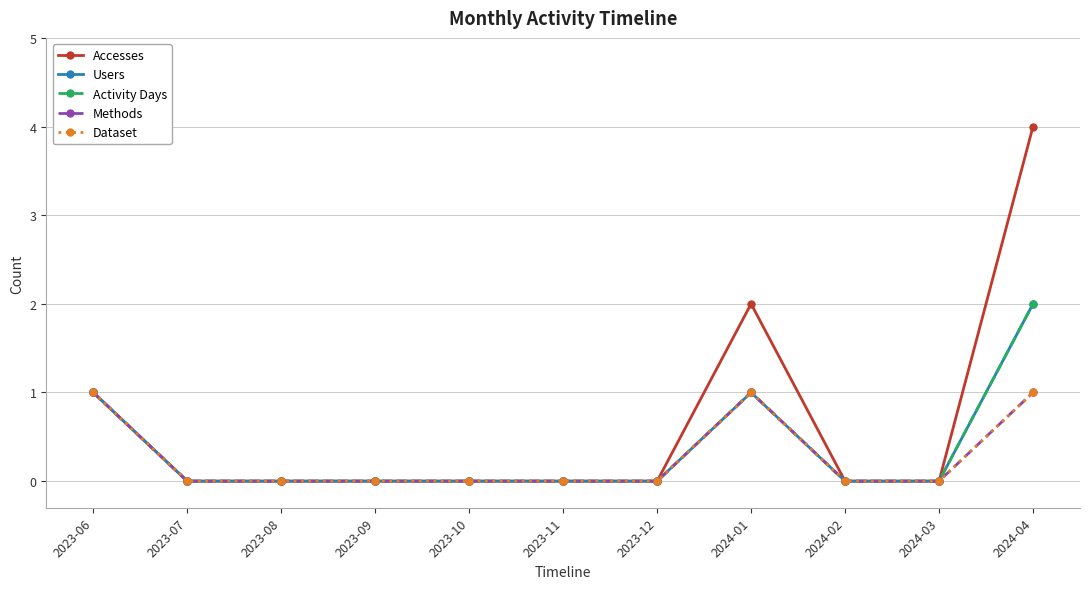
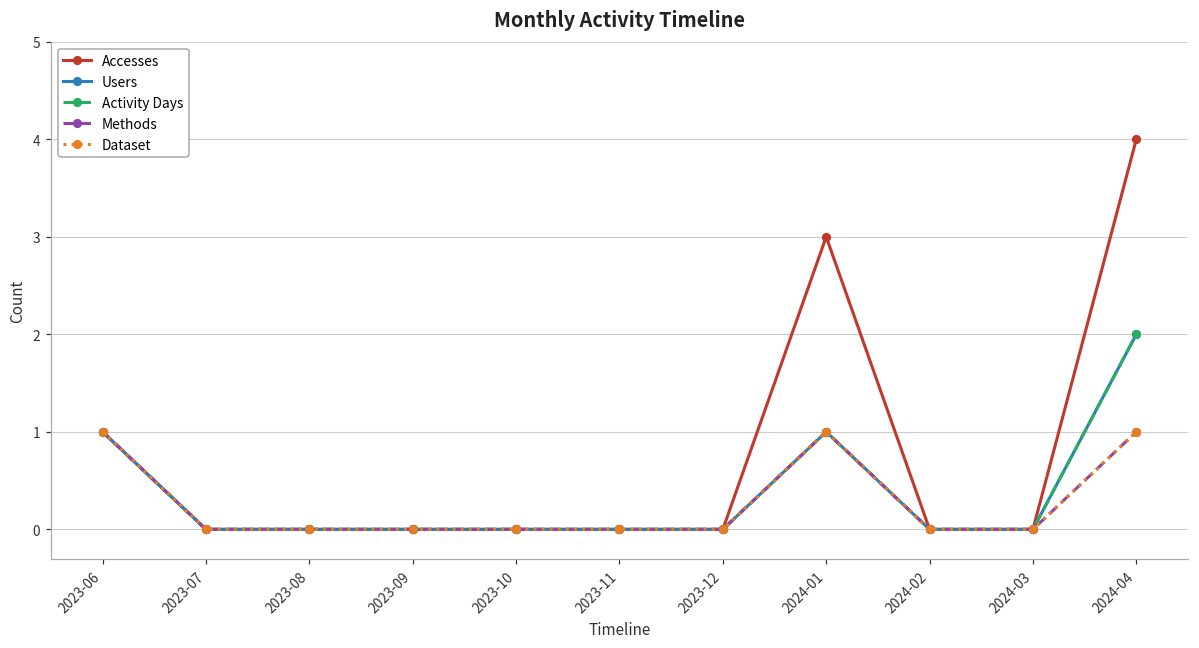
Accesses, 2024-01: 2 -> 3
